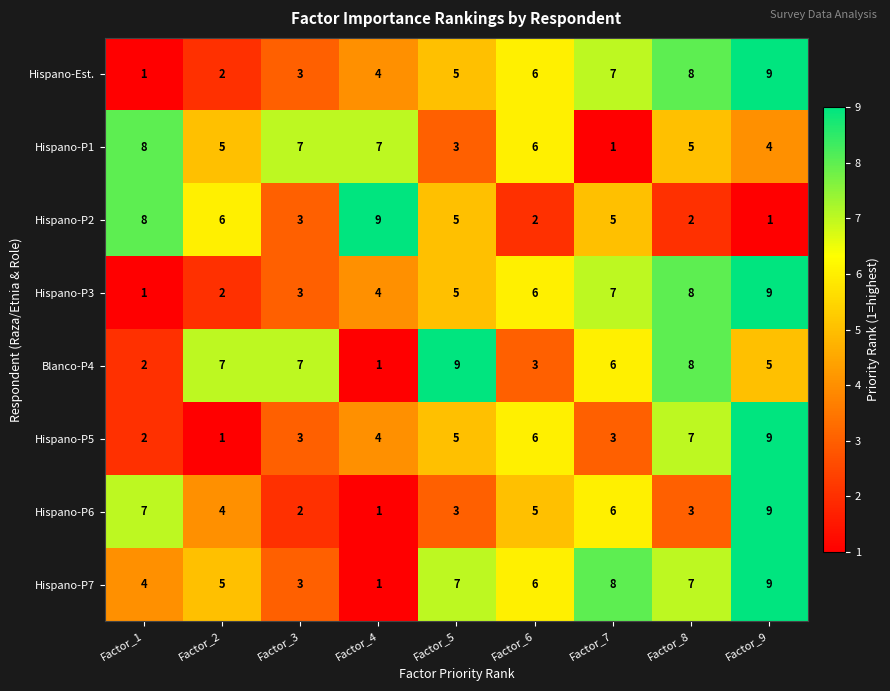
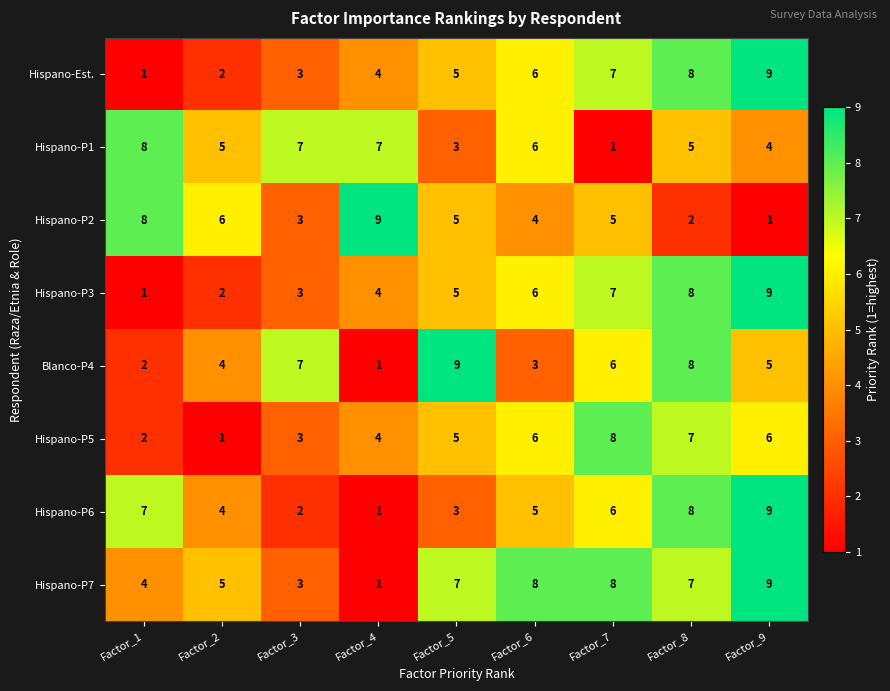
Hispano-P2, Factor_6: 2 -> 4
Blanco-P4, Factor_2: 7 -> 4
Hispano-P5, Factor_7: 3 -> 8
Hispano-P5, Factor_9: 9 -> 6
Hispano-P6, Factor_8: 3 -> 8
Hispano-P7, Factor_6: 6 -> 8
